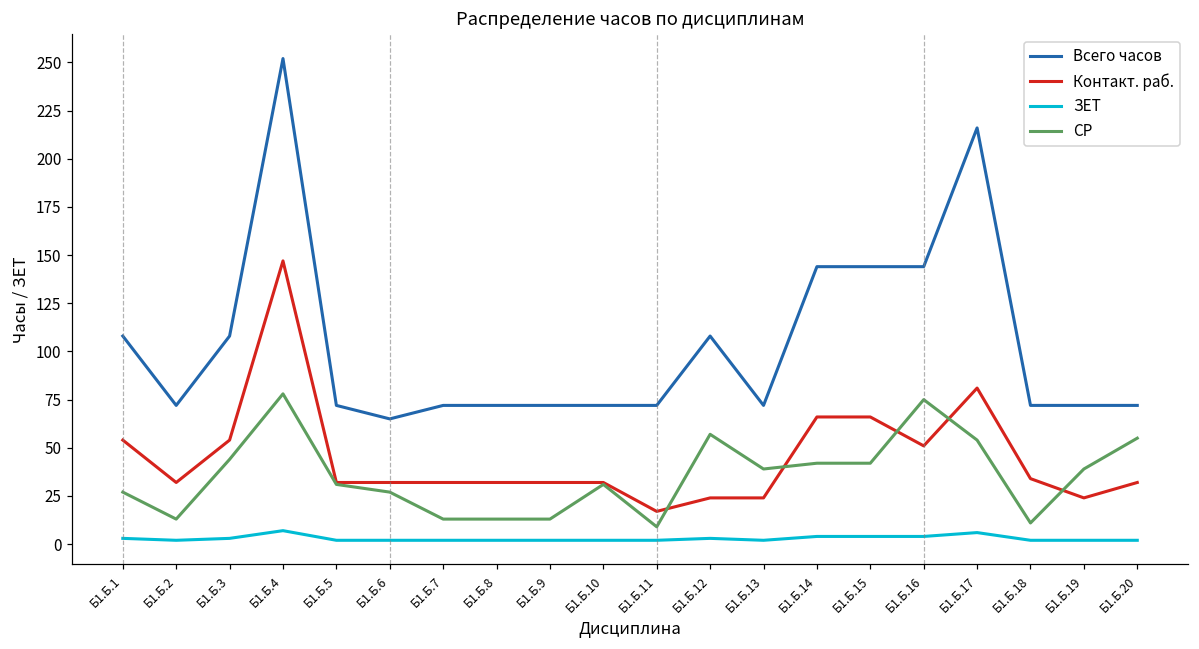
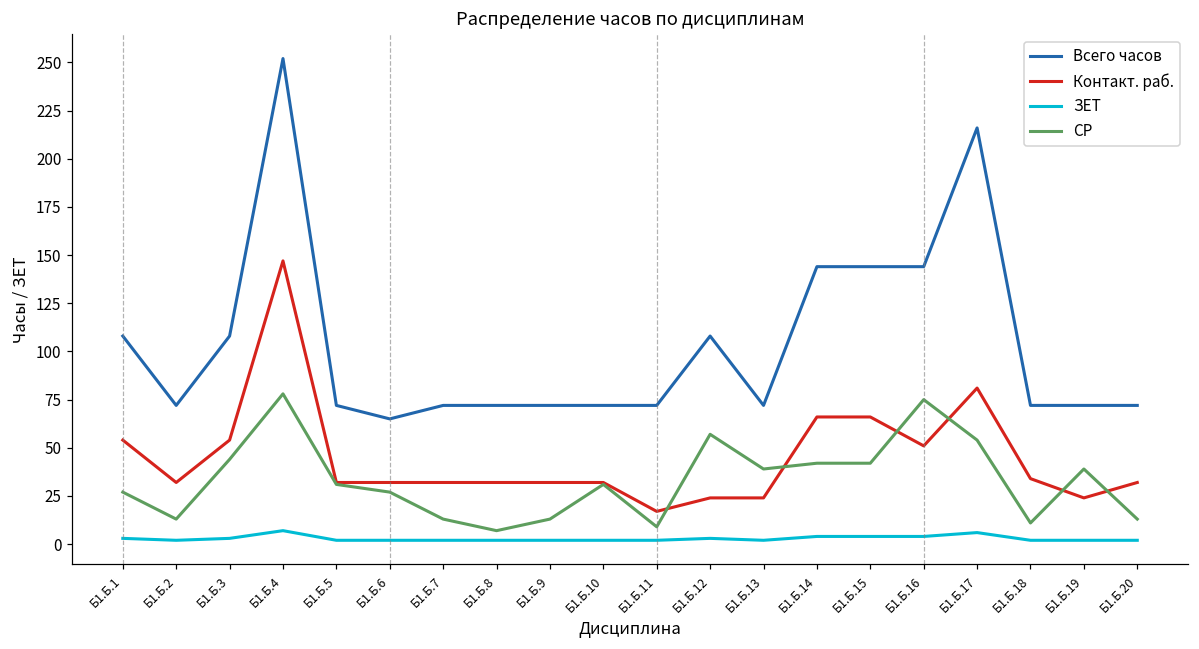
СР, Б1.Б.8: 13 -> 7
СР, Б1.Б.20: 55 -> 13
